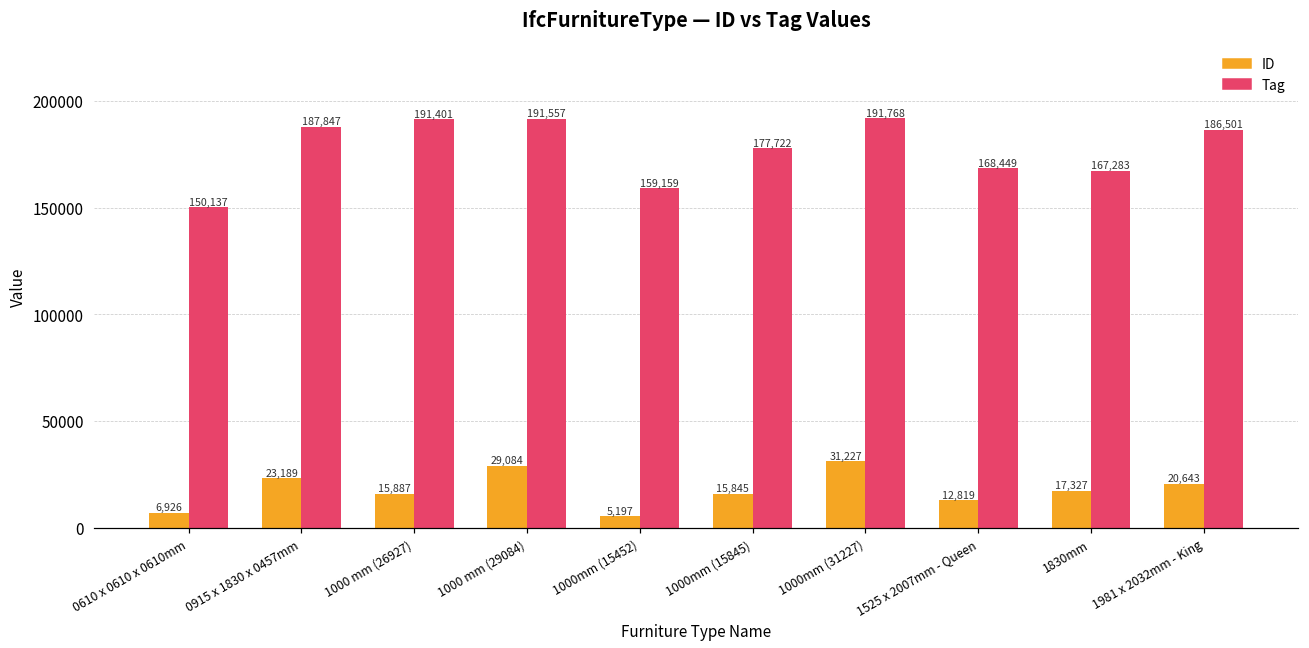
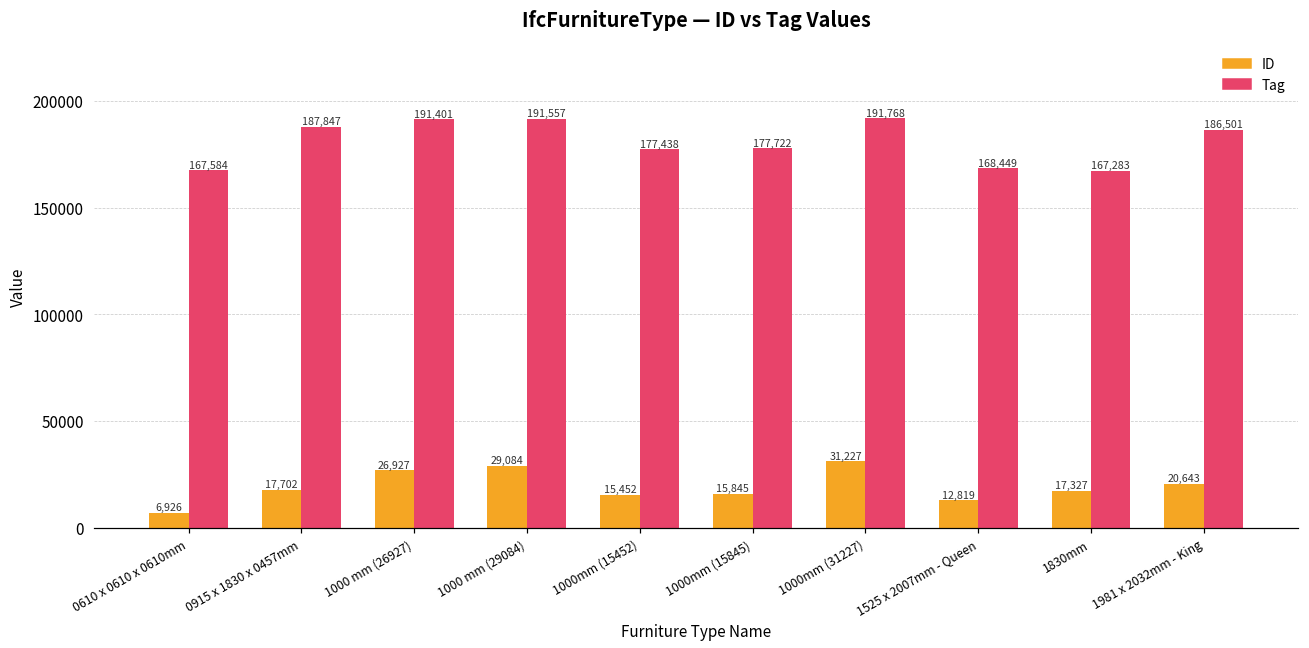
Tag, 0610 x 0610 x 0610mm: 150,137 -> 167,584
ID, 0915 x 1830 x 0457mm: 23,189 -> 17,702
ID, 1000 mm (26927): 15,887 -> 26,927
ID, 1000mm (15452): 5,197 -> 15,452
Tag, 1000mm (15452): 159,159 -> 177,438
